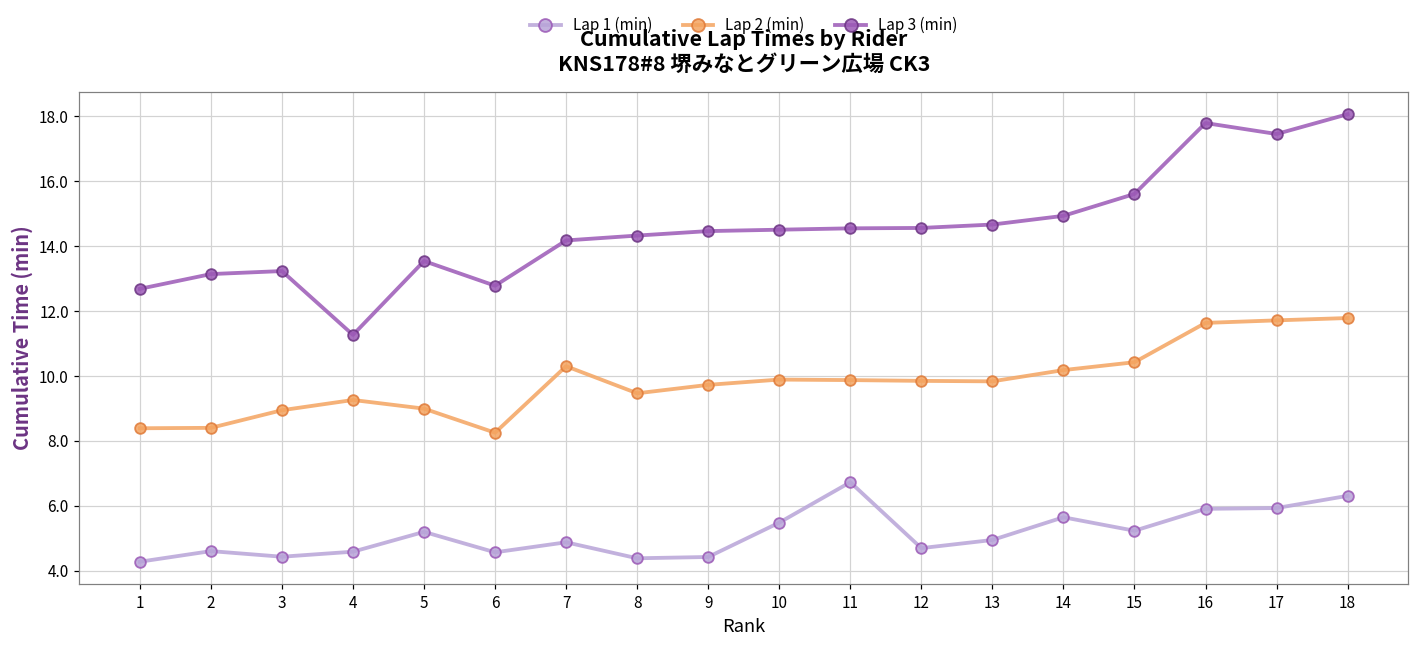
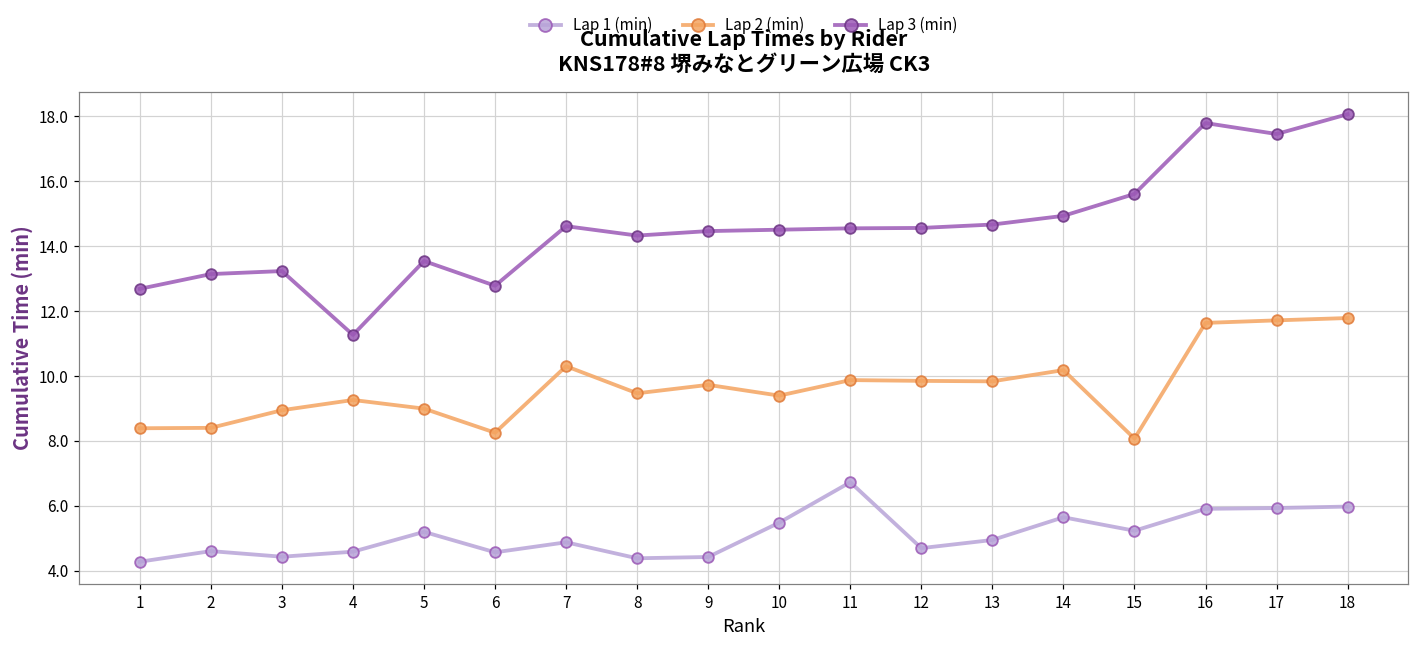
Lap 3 (min), 7: 14.2 -> 14.6
Lap 2 (min), 10: 9.9 -> 9.4
Lap 2 (min), 15: 10.4 -> 8.1
Lap 1 (min), 18: 6.3 -> 6.0
